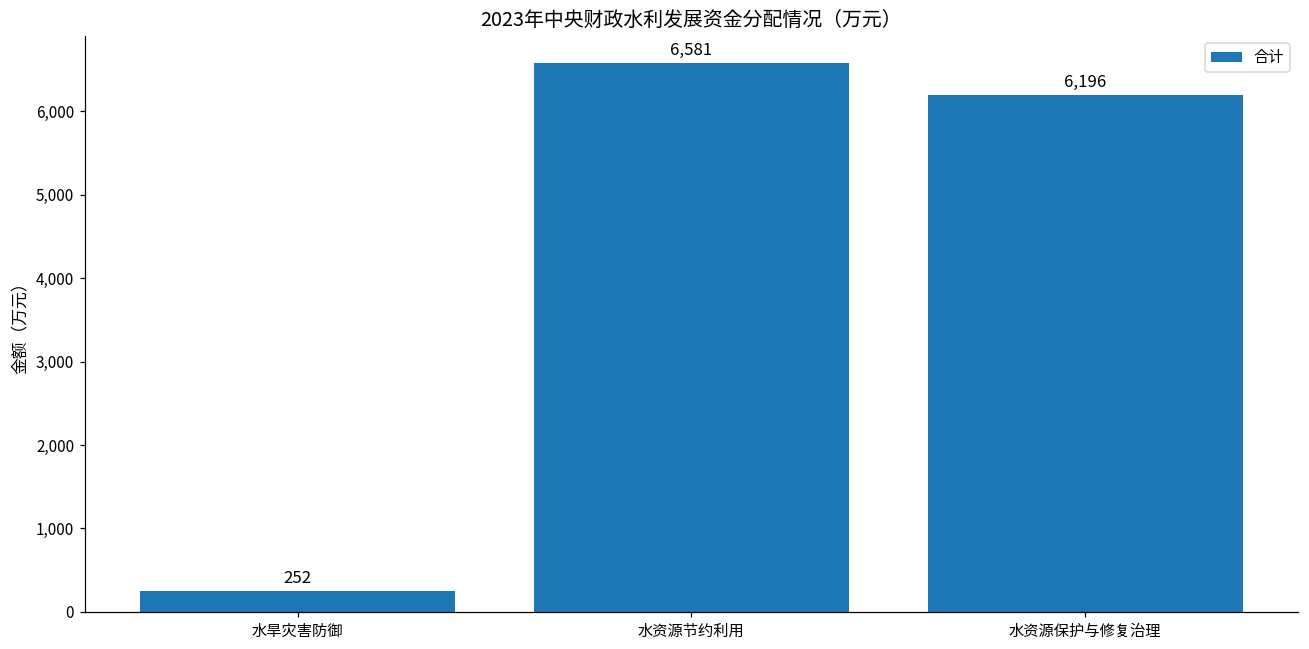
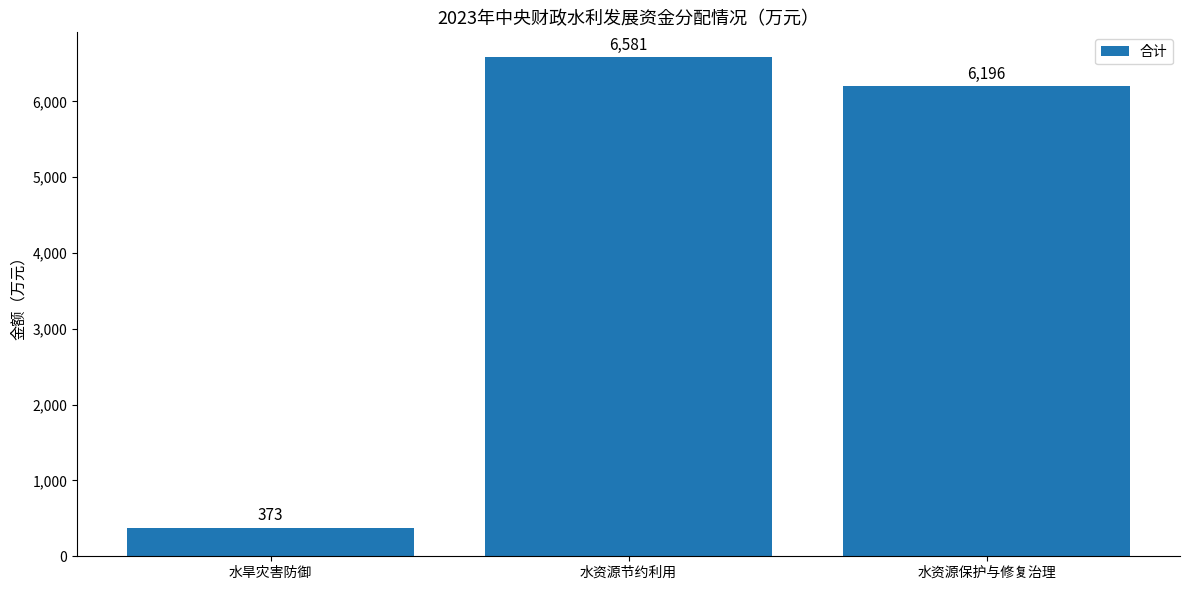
水旱灾害防御: 252 -> 373
